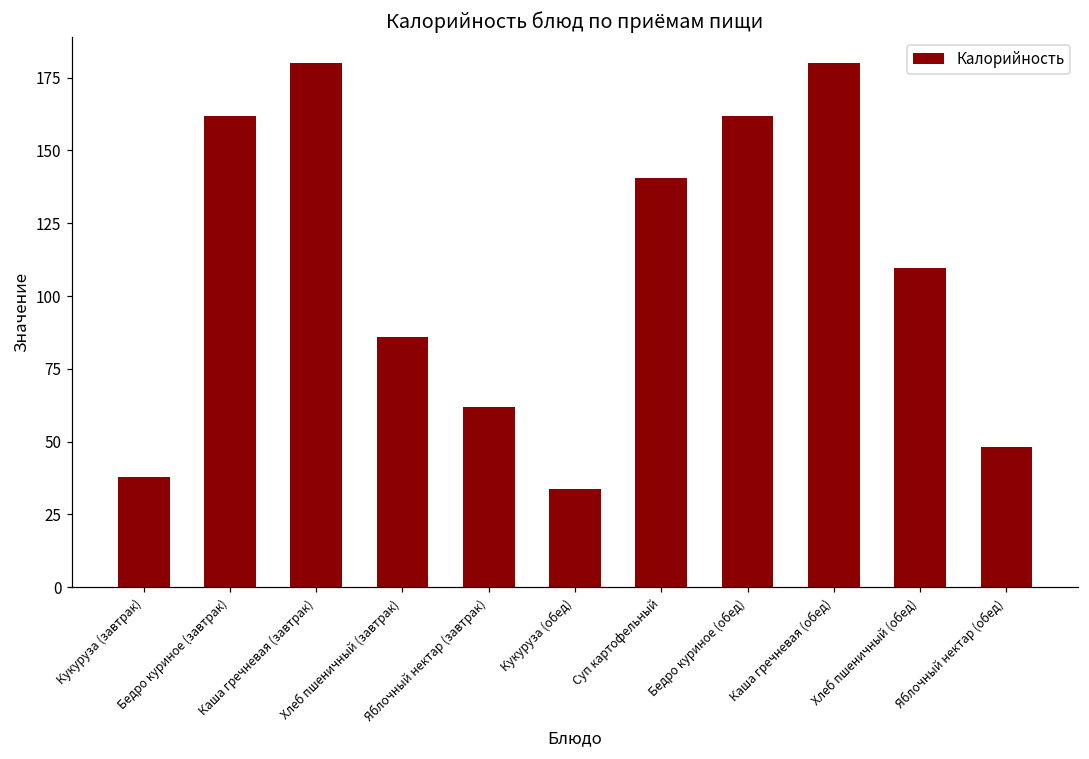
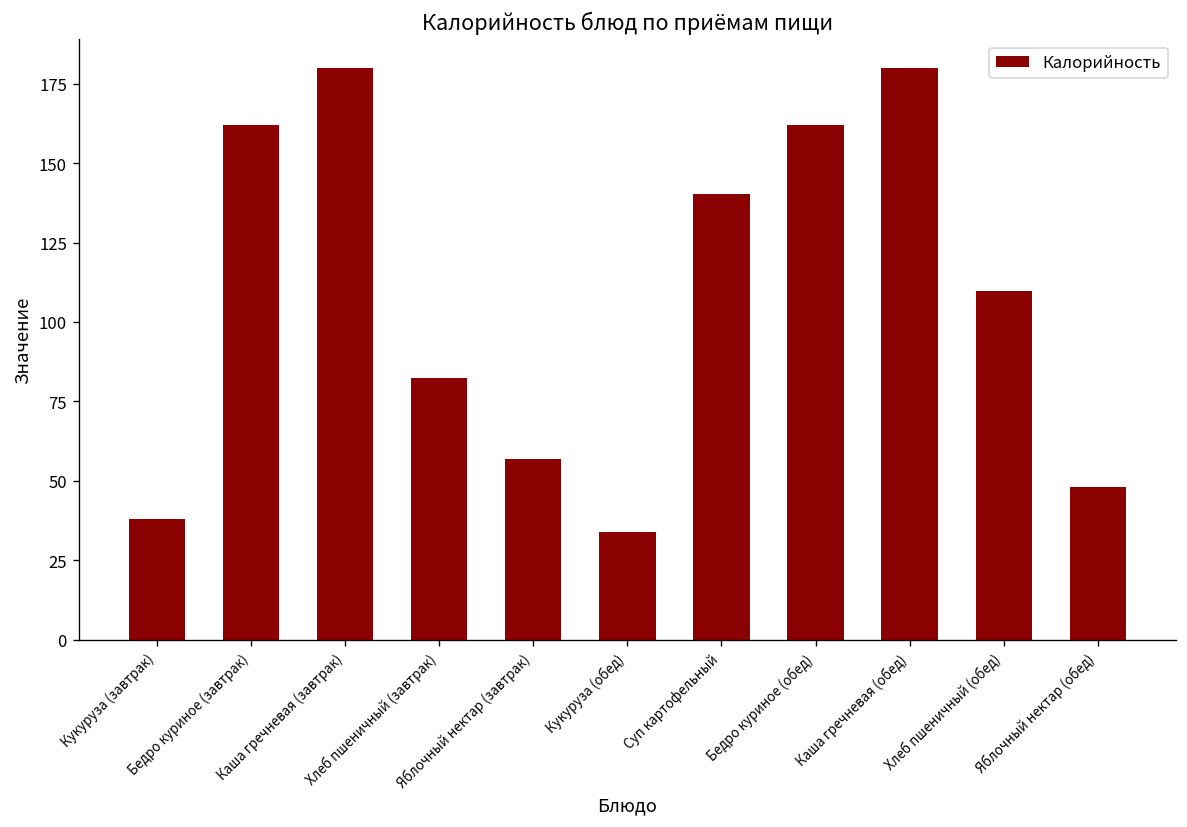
Хлеб пшеничный (завтрак): 86 -> 82
Яблочный нектар (завтрак): 62 -> 57
